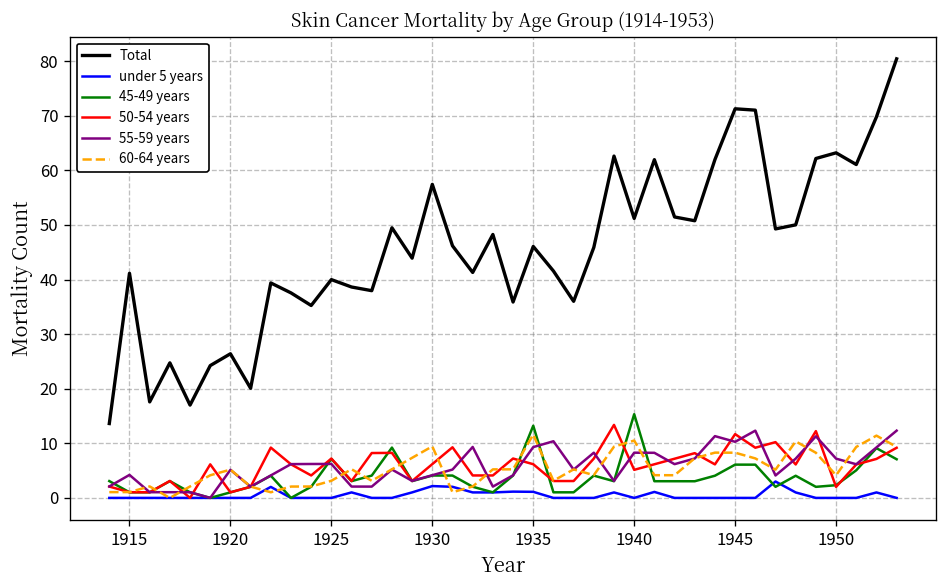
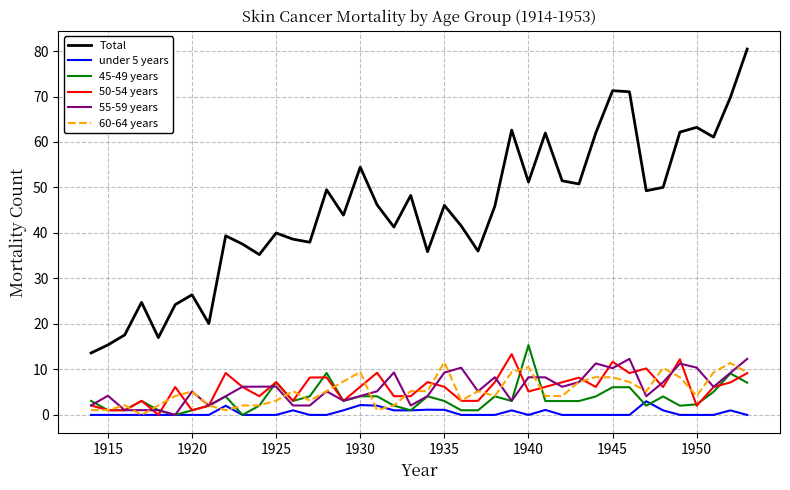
Total, 1915: 41 -> 15
Total, 1930: 57 -> 54
45-49 years, 1935: 13 -> 3
55-59 years, 1950: 7 -> 10
